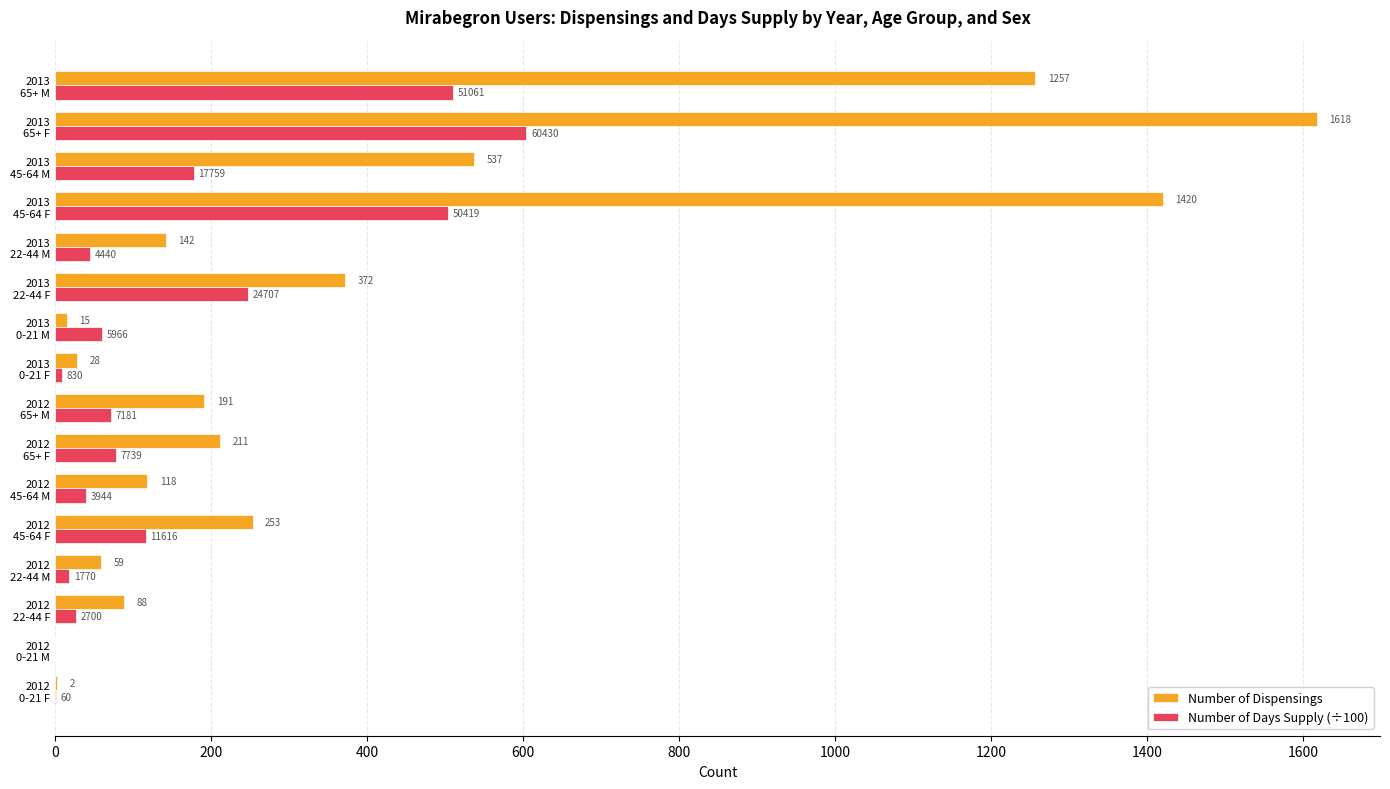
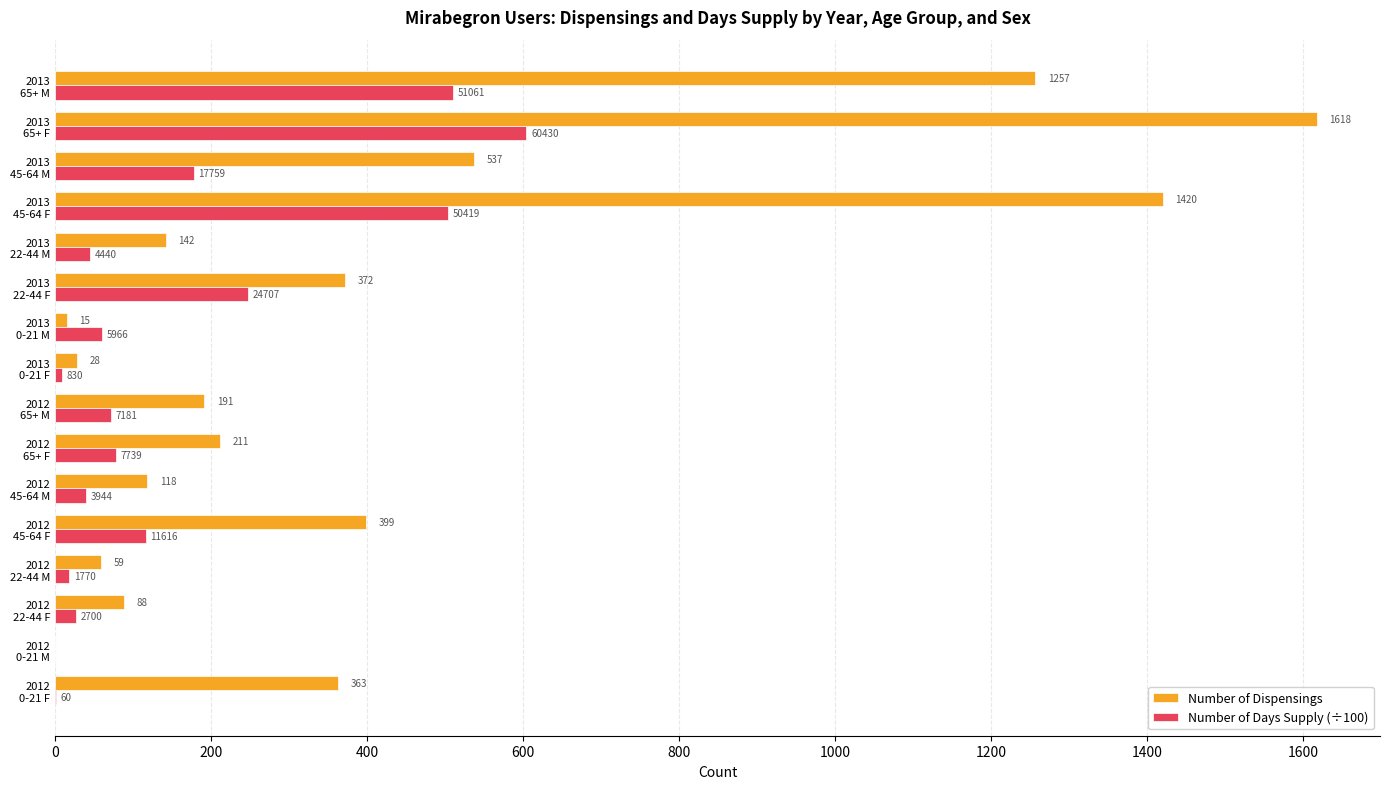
Number of Dispensings, 2012 45-64 F: 253 -> 399
Number of Dispensings, 2012 0-21 F: 2 -> 363
